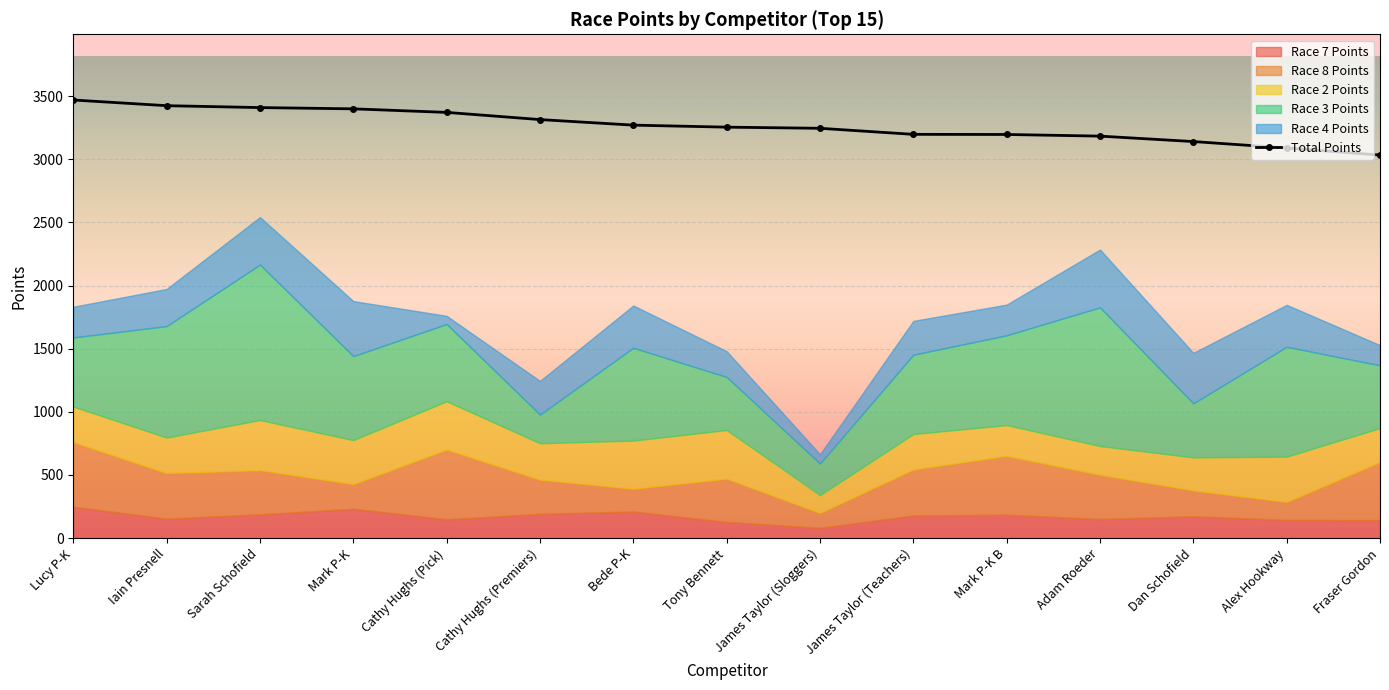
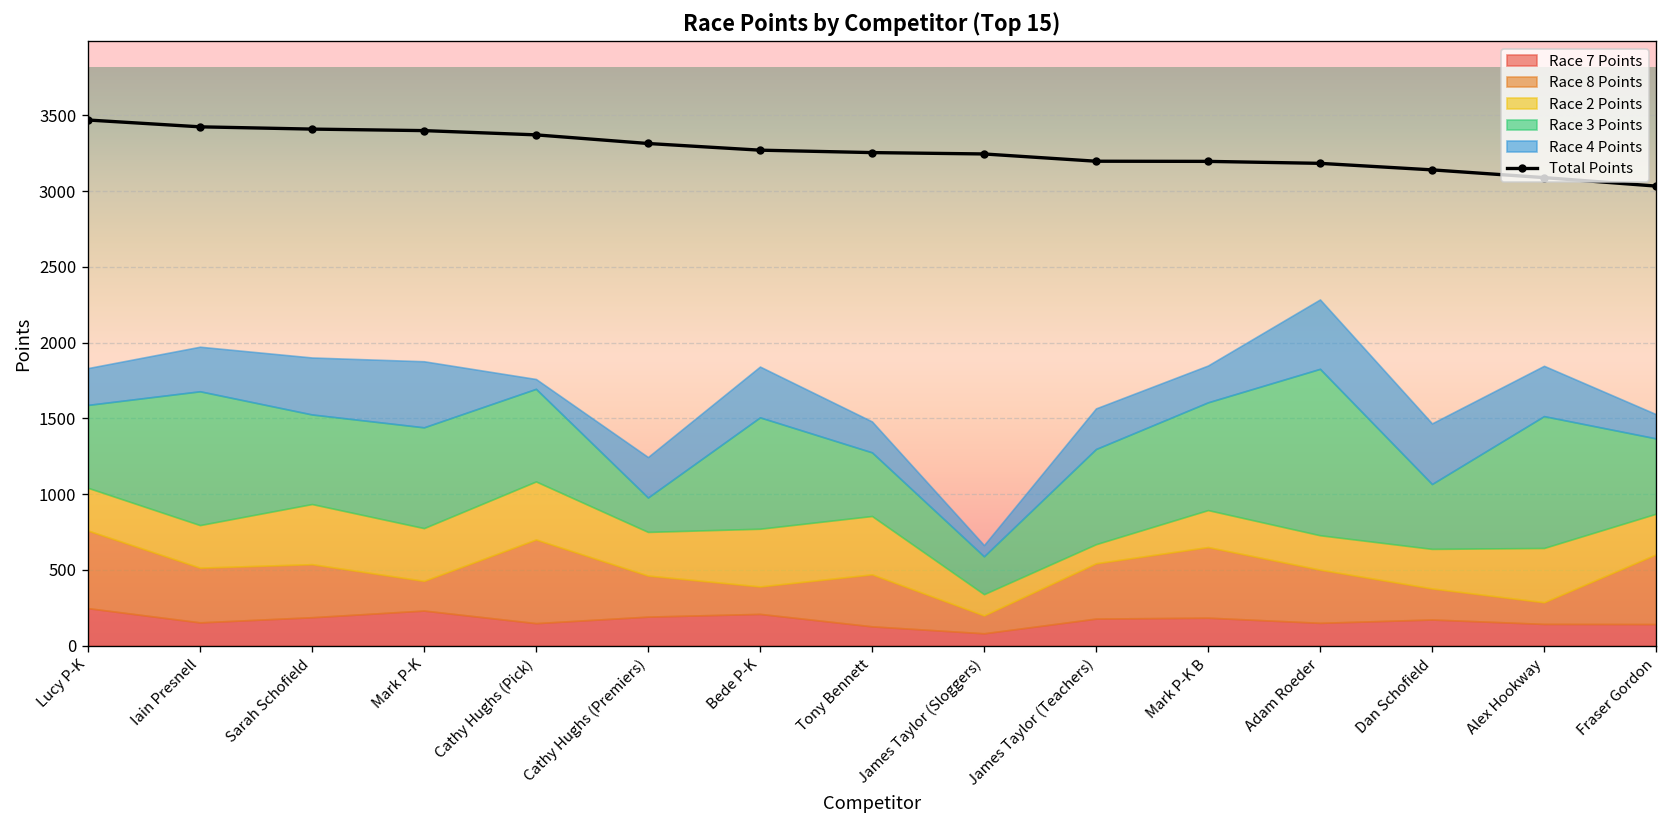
Race 3 Points, Sarah Schofield: 1230 -> 590
Race 2 Points, James Taylor (Teachers): 280 -> 130
